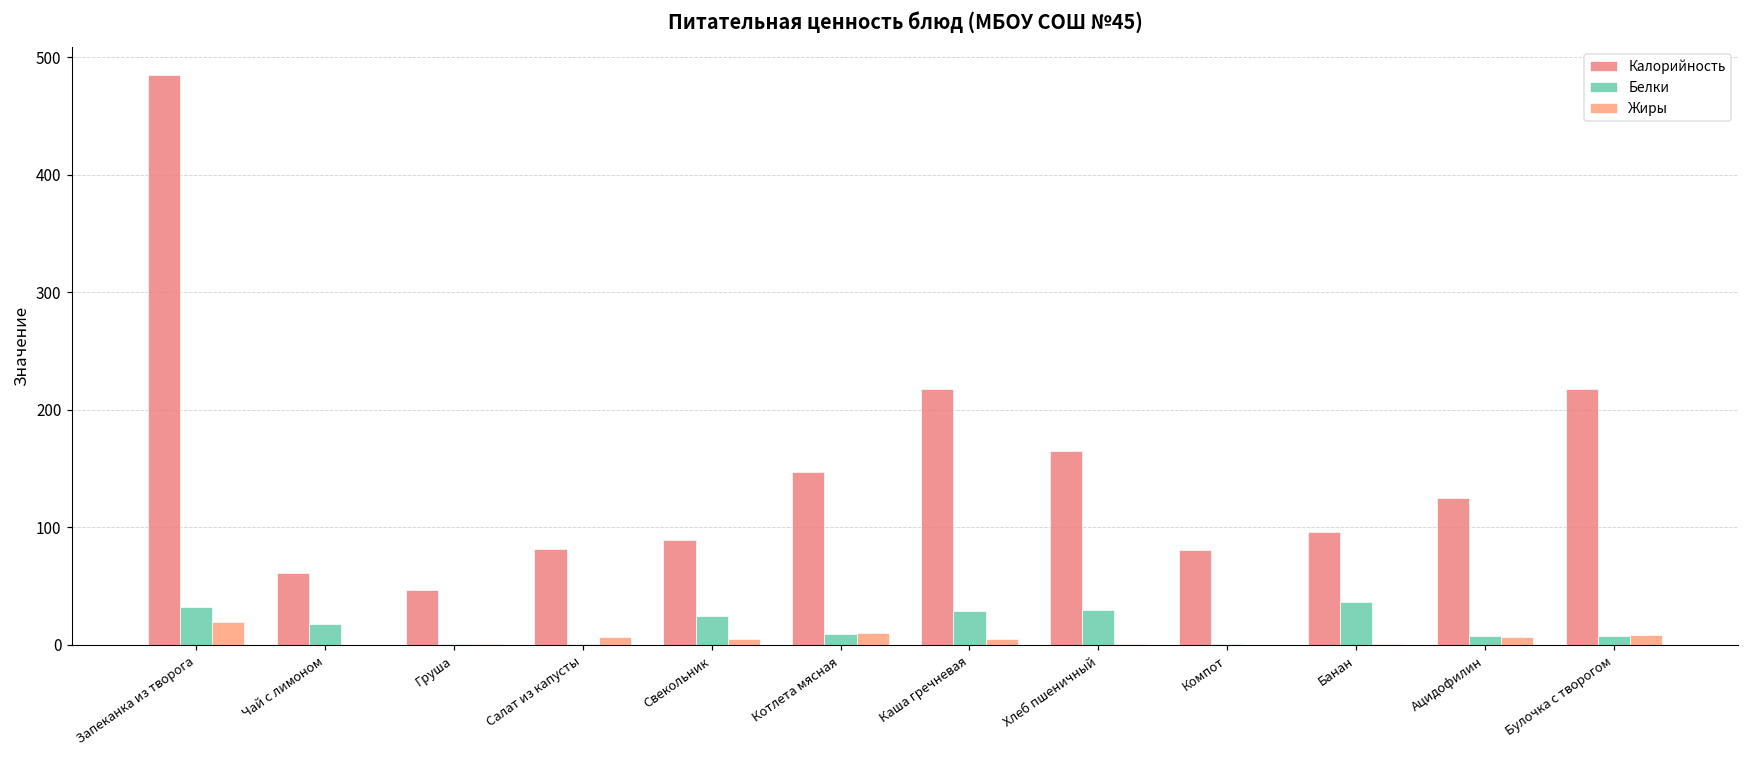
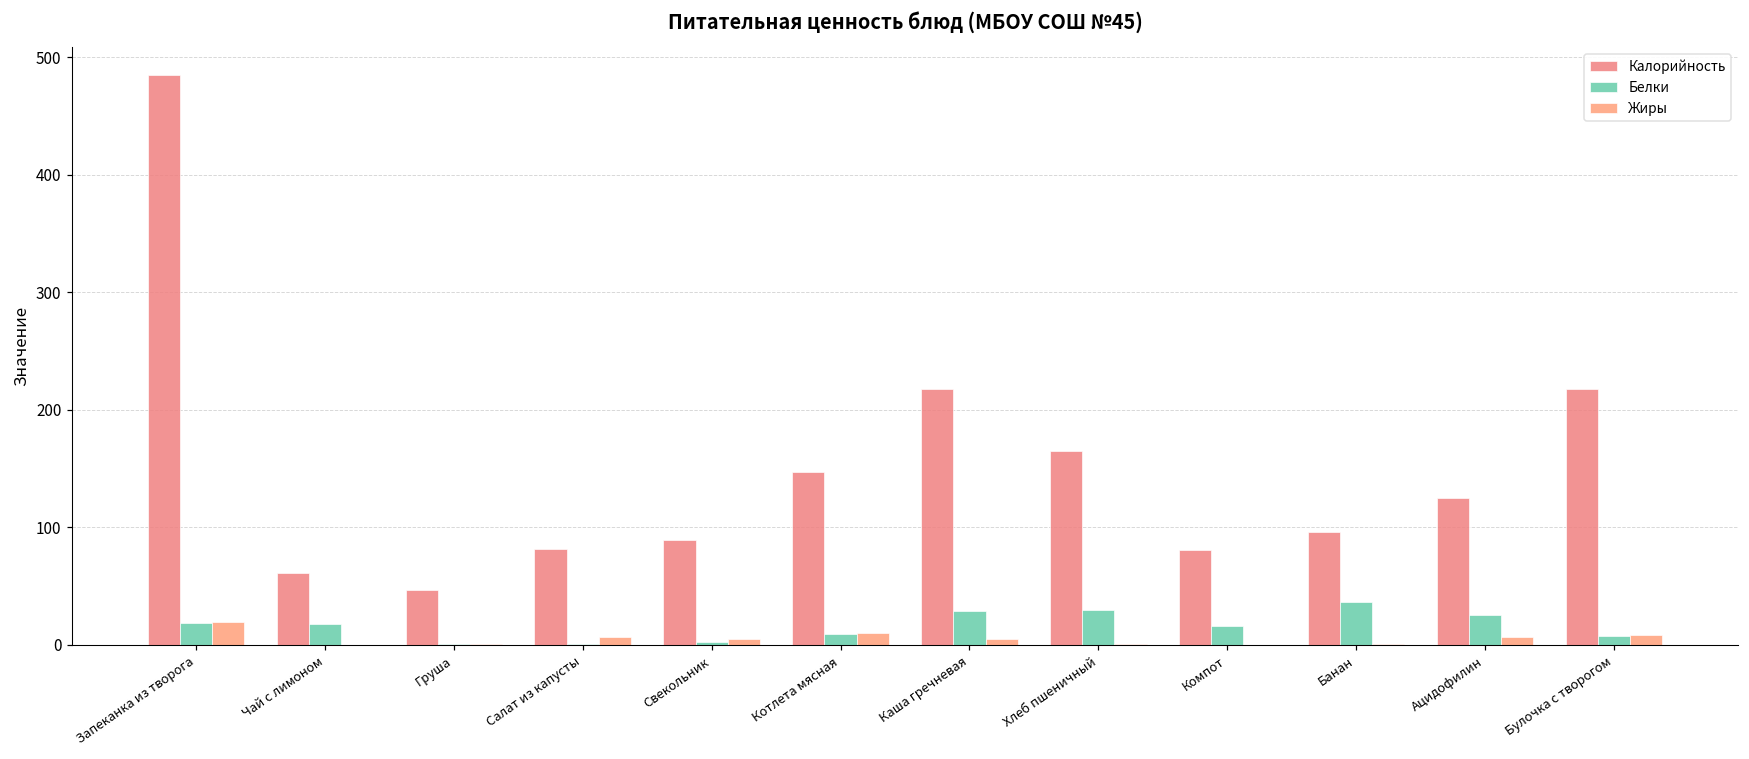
Белки, Запеканка из творога: 32 -> 19
Белки, Свекольник: 24 -> 3
Белки, Компот: 0 -> 16
Белки, Ацидофилин: 7 -> 26
